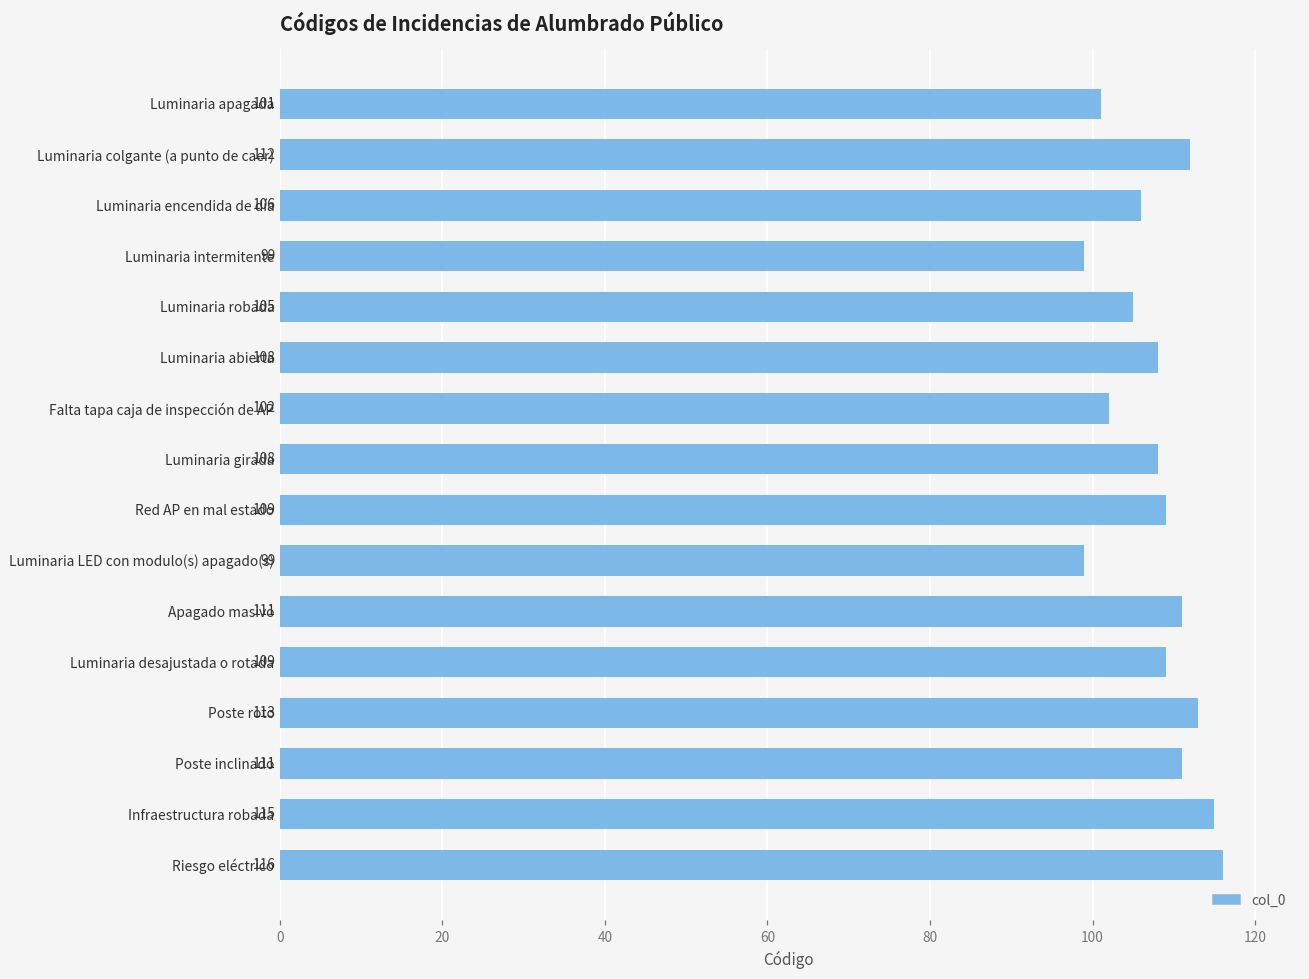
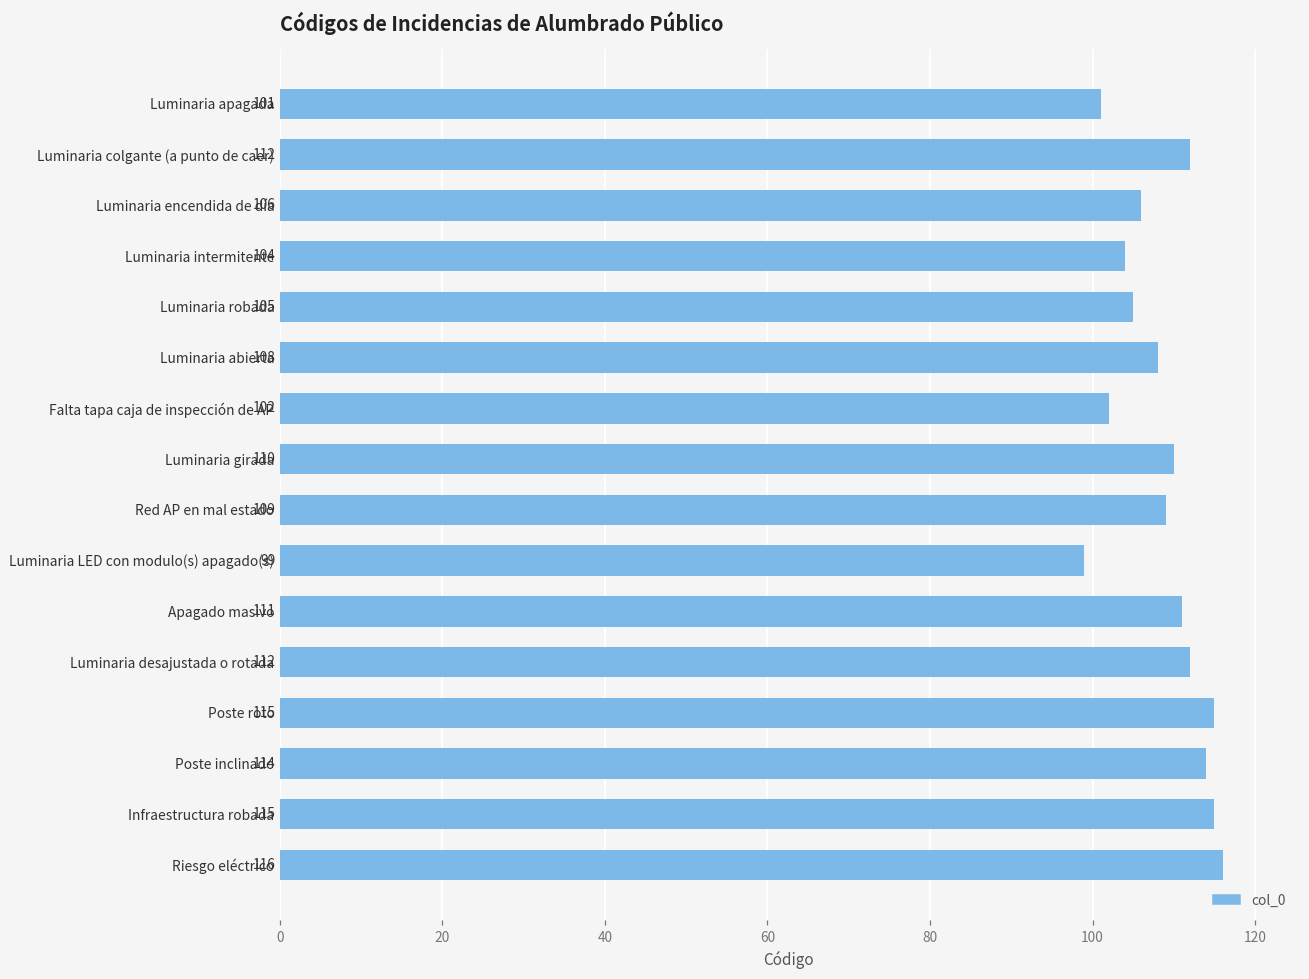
Luminaria intermitente: 99 -> 104
Luminaria girada: 108 -> 110
Luminaria desajustada o rotada: 109 -> 112
Poste roto: 113 -> 115
Poste inclinado: 111 -> 114
